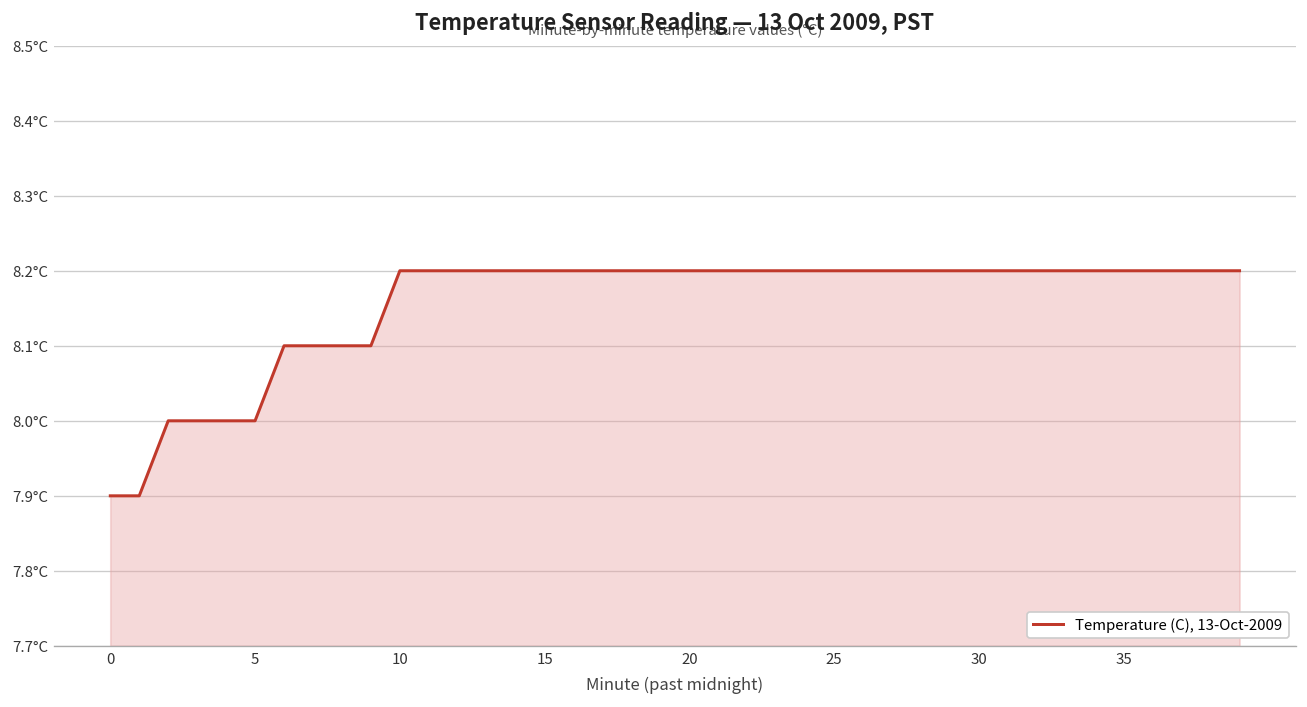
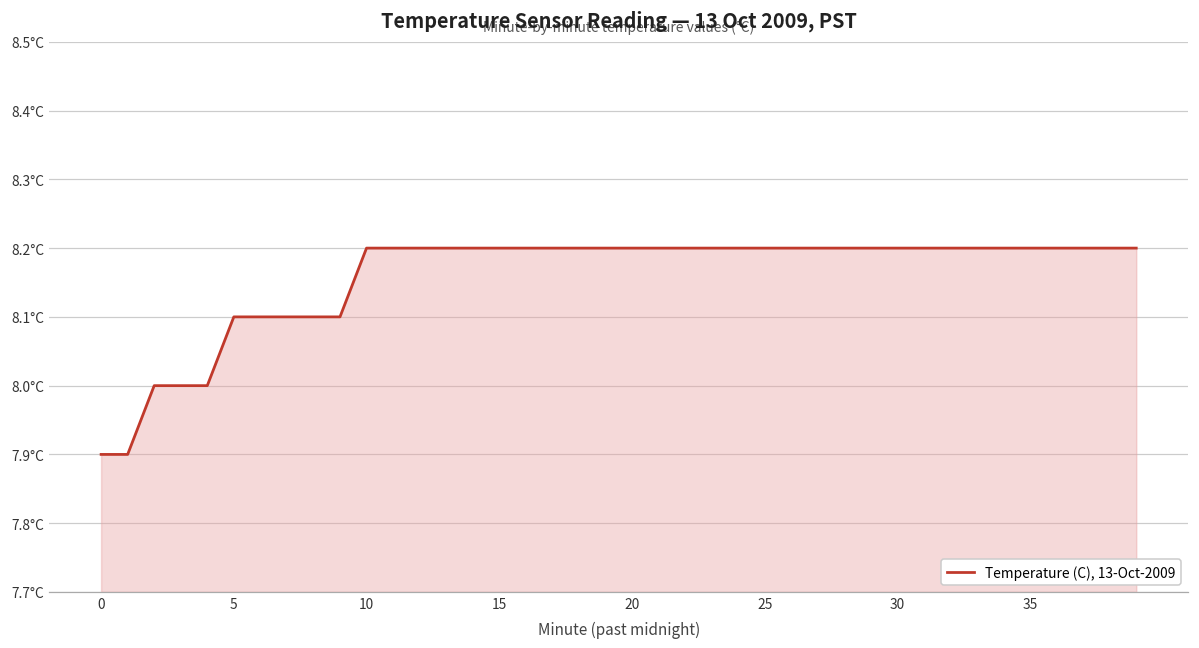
5: 8.0°C -> 8.1°C
